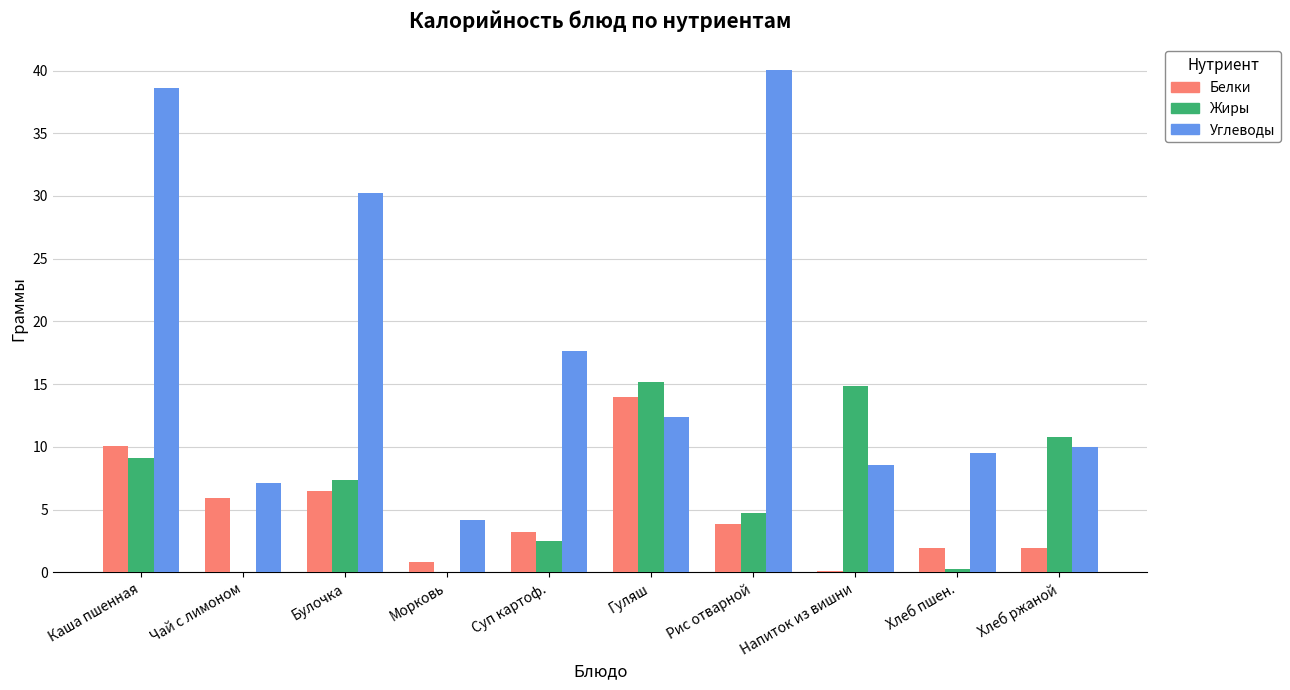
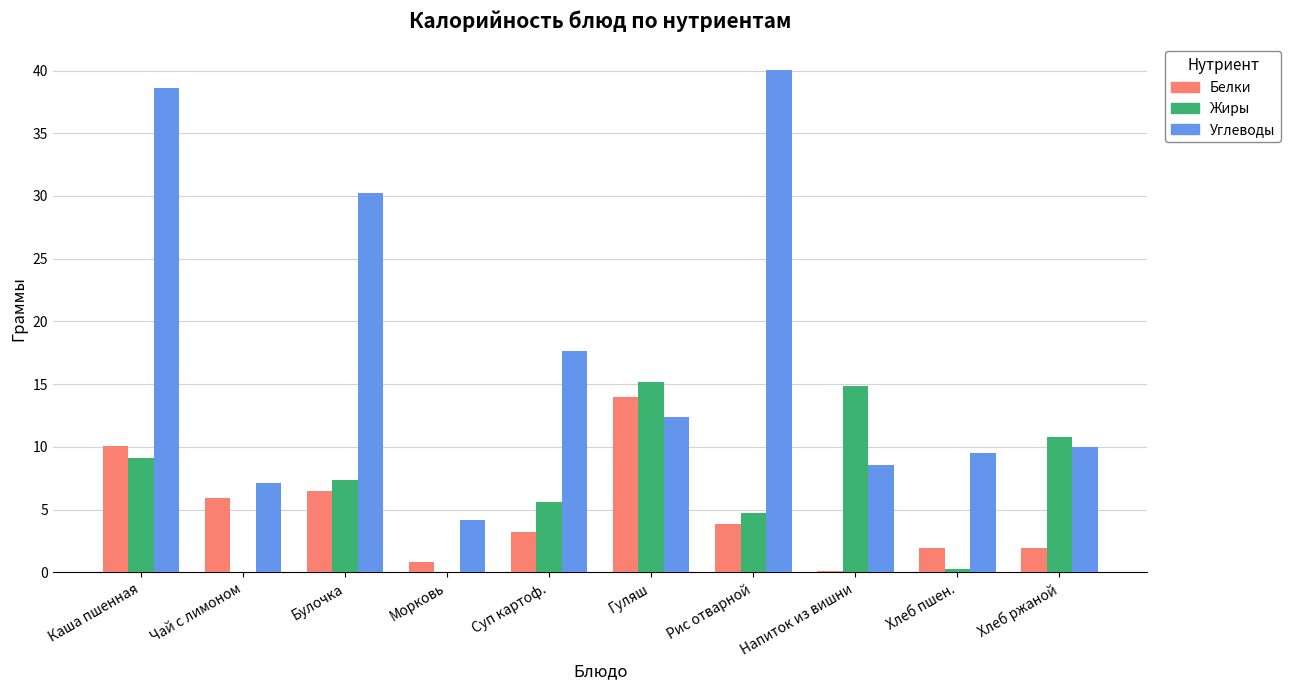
Жиры, Суп картоф.: 2.5 -> 5.6
